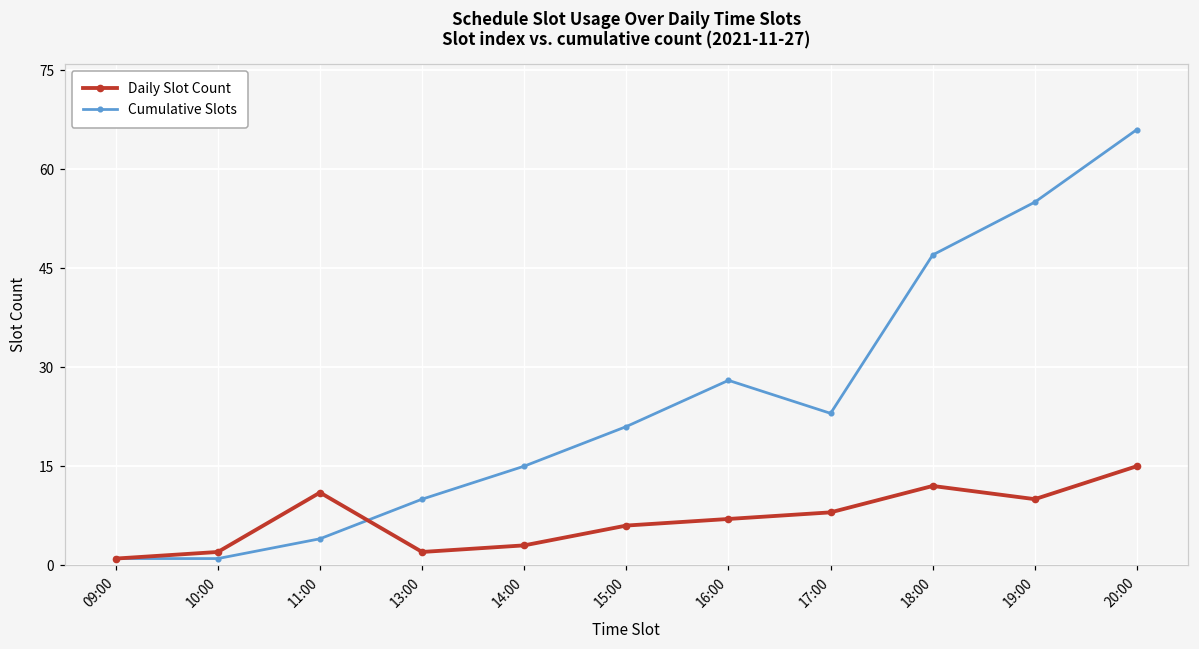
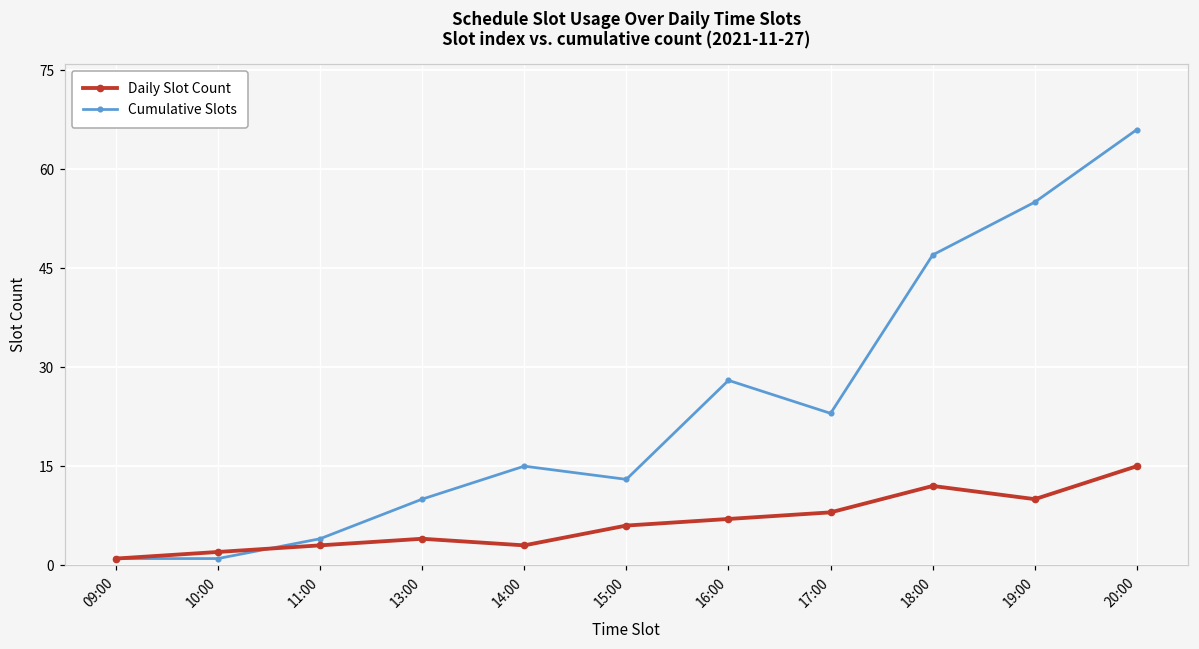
Daily Slot Count, 11:00: 11 -> 3
Daily Slot Count, 13:00: 2 -> 4
Cumulative Slots, 15:00: 21 -> 13
